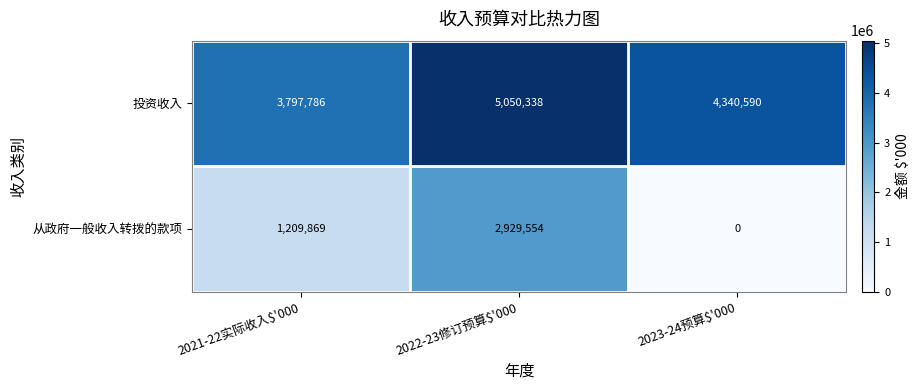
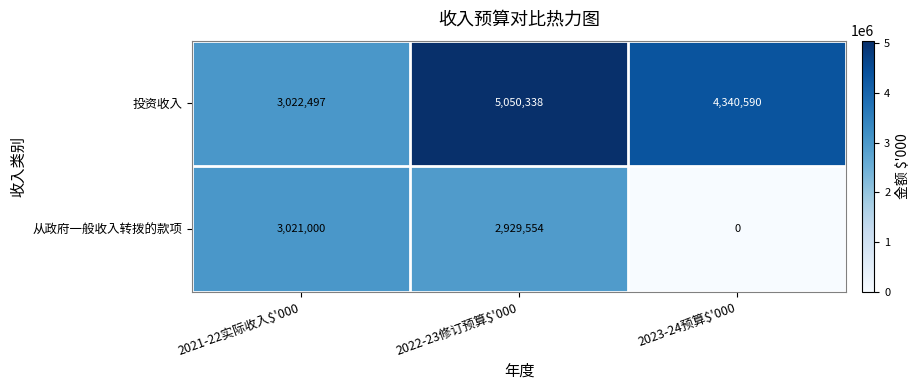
投资收入, 2021-22实际收入$'000: 3,797,786 -> 3,022,497
从政府一般收入转拨的款项, 2021-22实际收入$'000: 1,209,869 -> 3,021,000
